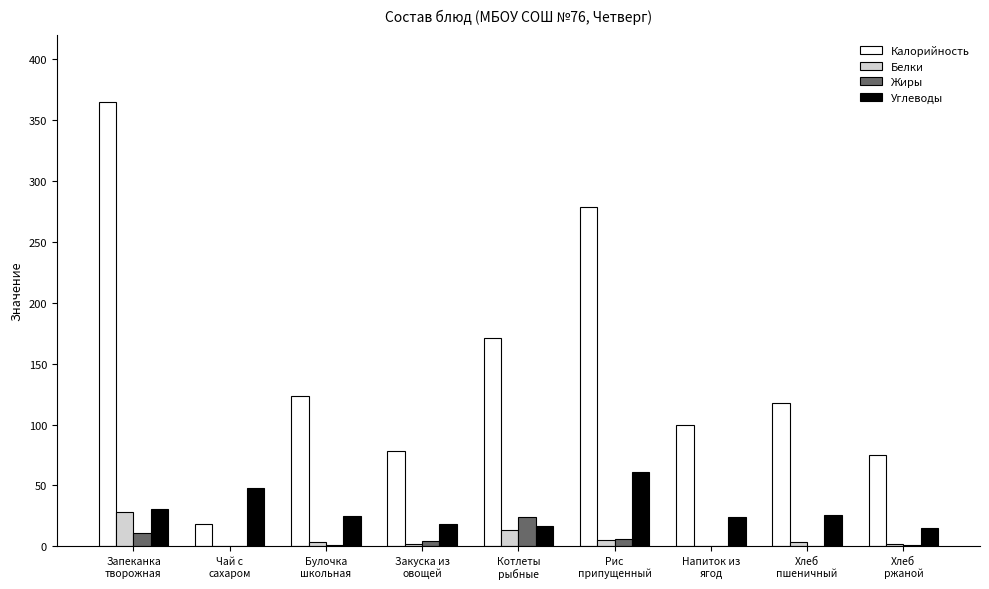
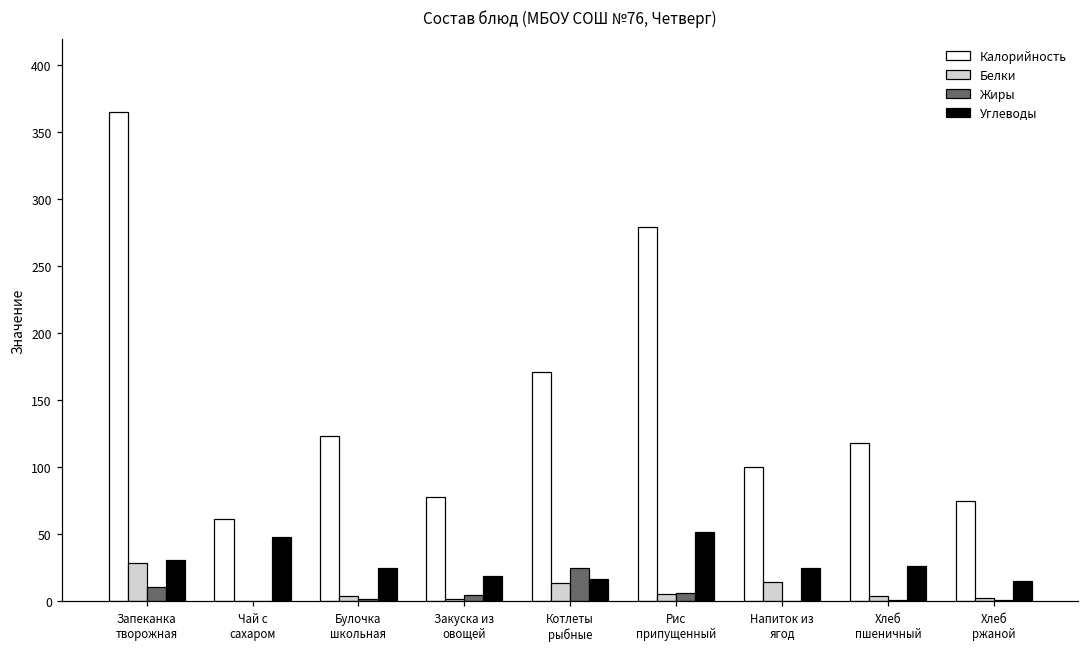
Калорийность, Чай с сахаром: 18 -> 61
Углеводы, Рис припущенный: 61 -> 52
Белки, Напиток из ягод: 0 -> 14
